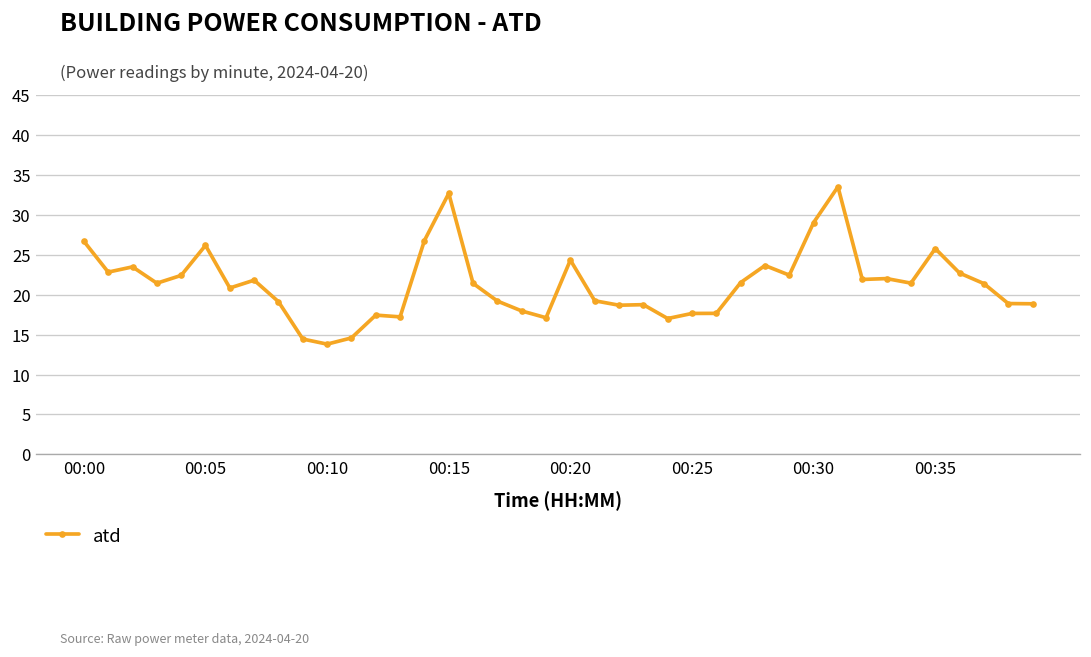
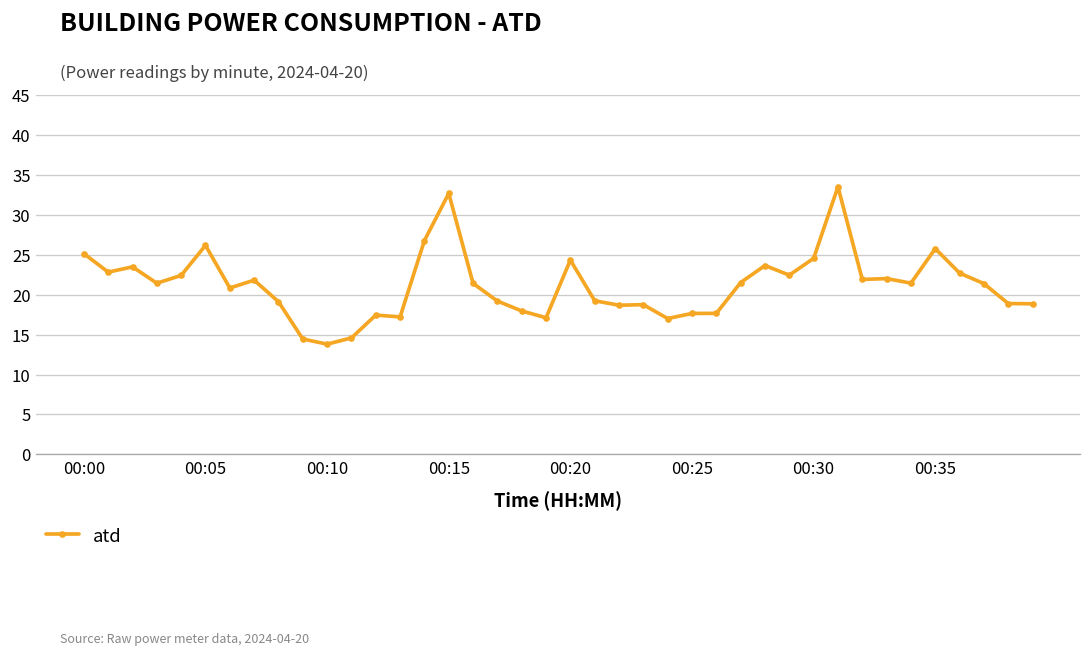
00:00: 27 -> 25
00:30: 29 -> 25
